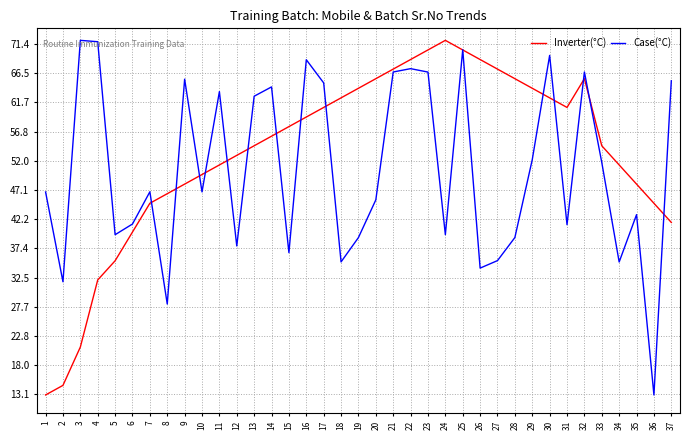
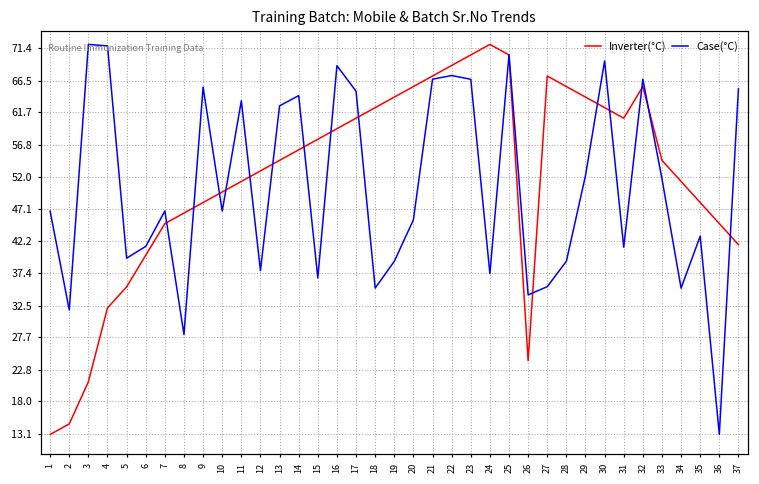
Case(°C), 24: 40 -> 37
Inverter(°C), 26: 69 -> 24
